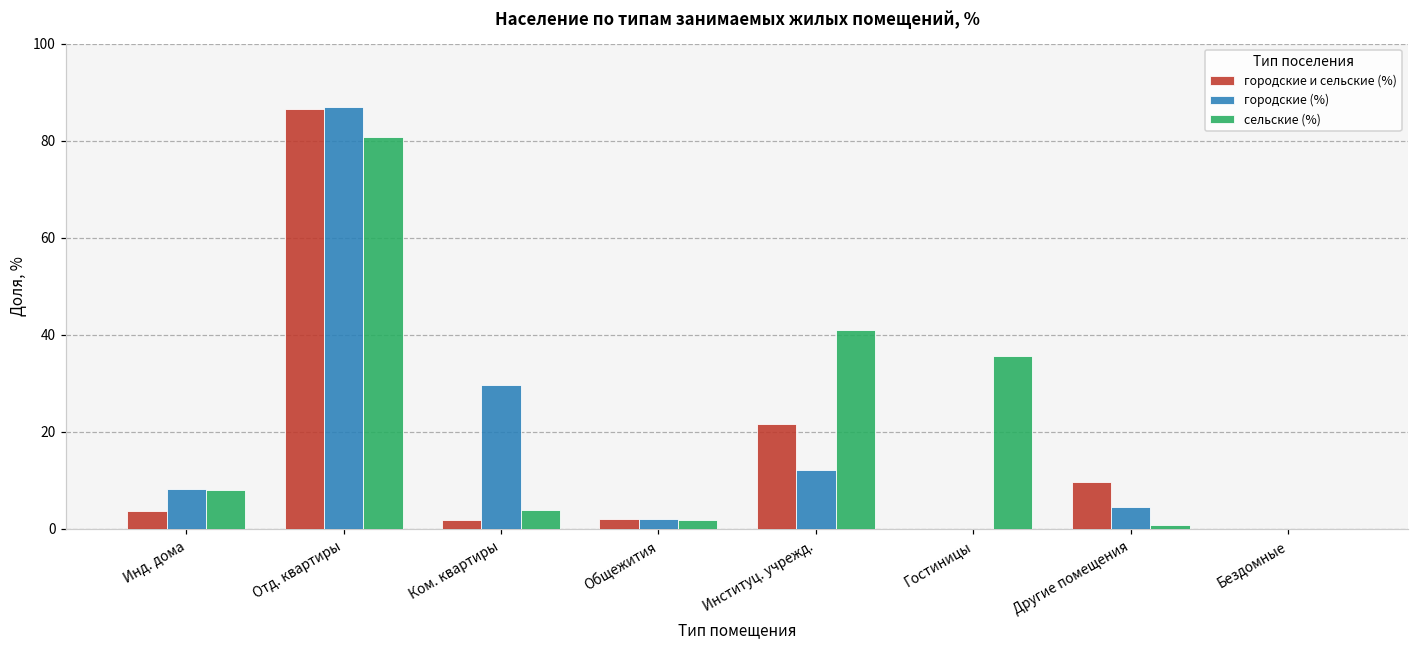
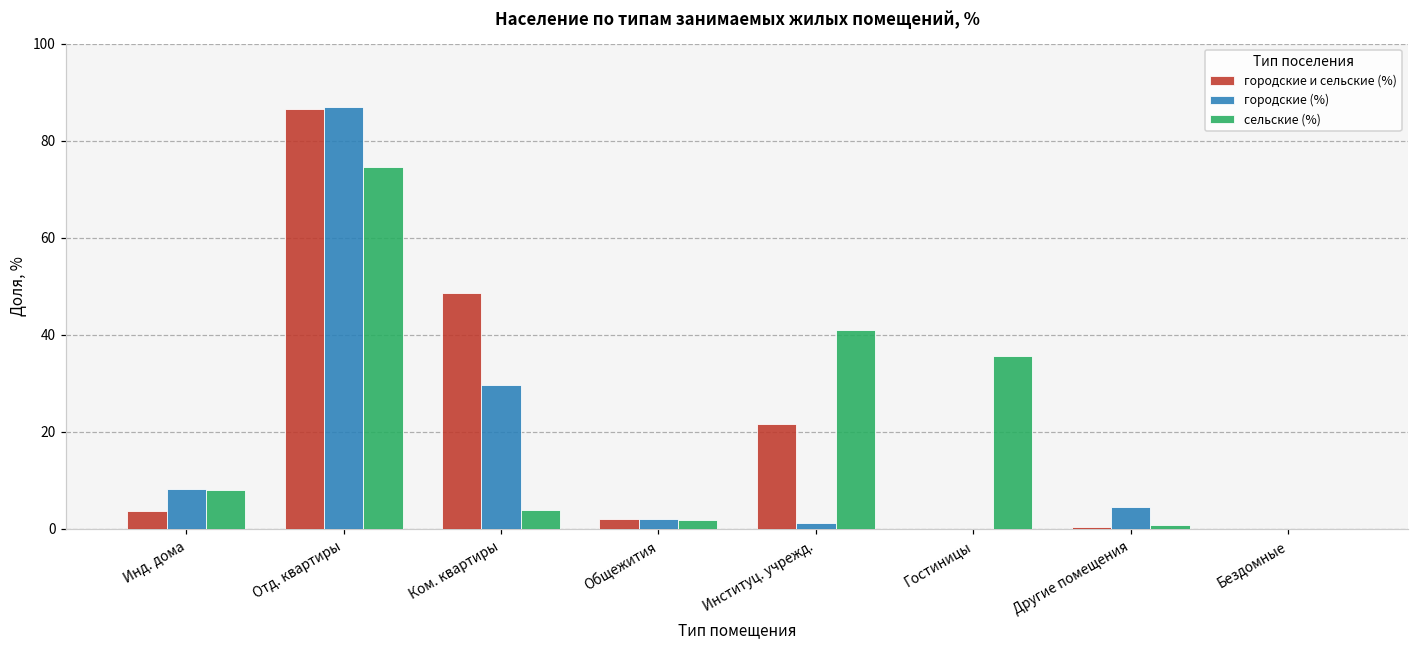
сельские (%), Отд. квартиры: 81 -> 75
городские и сельские (%), Ком. квартиры: 2 -> 49
городские (%), Институц. учрежд.: 12 -> 1
городские и сельские (%), Другие помещения: 10 -> 0
